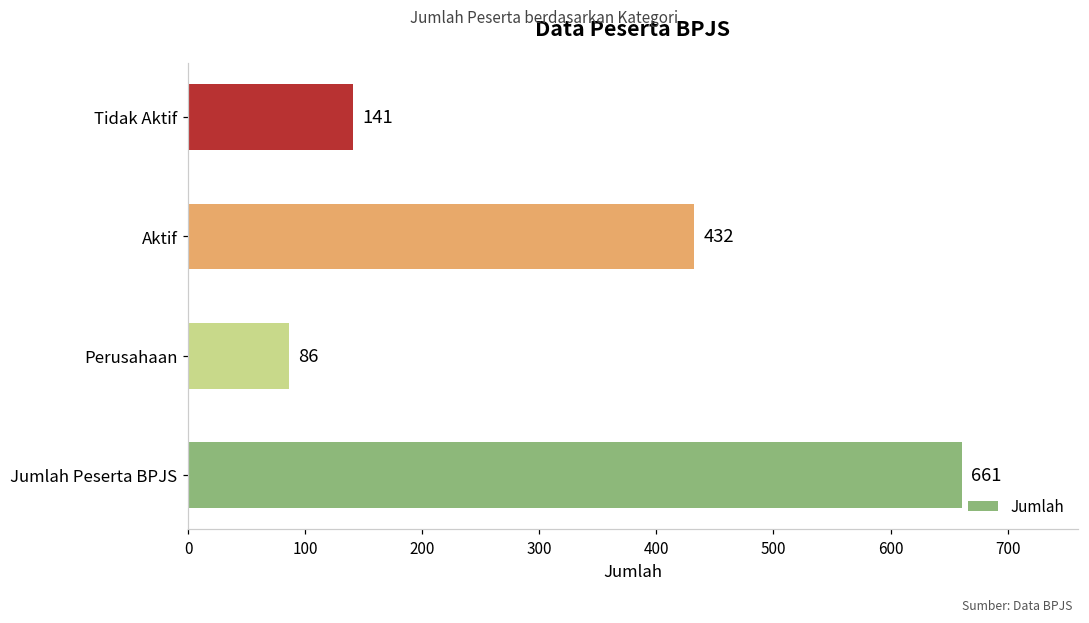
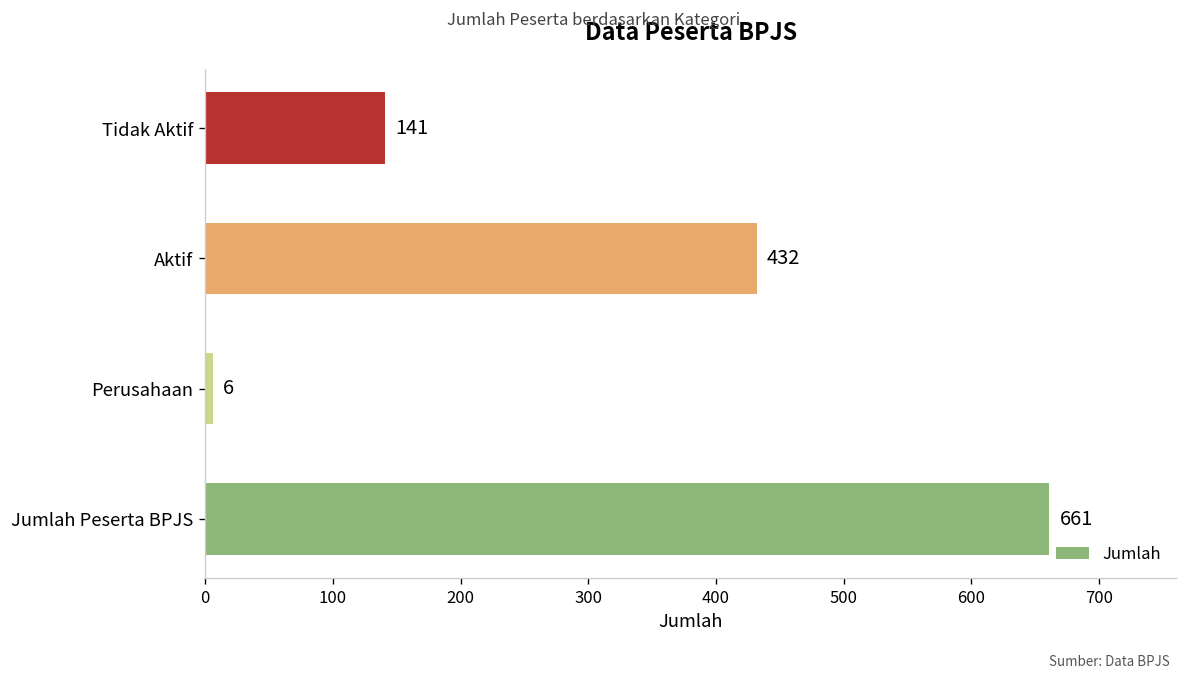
Perusahaan: 86 -> 6
